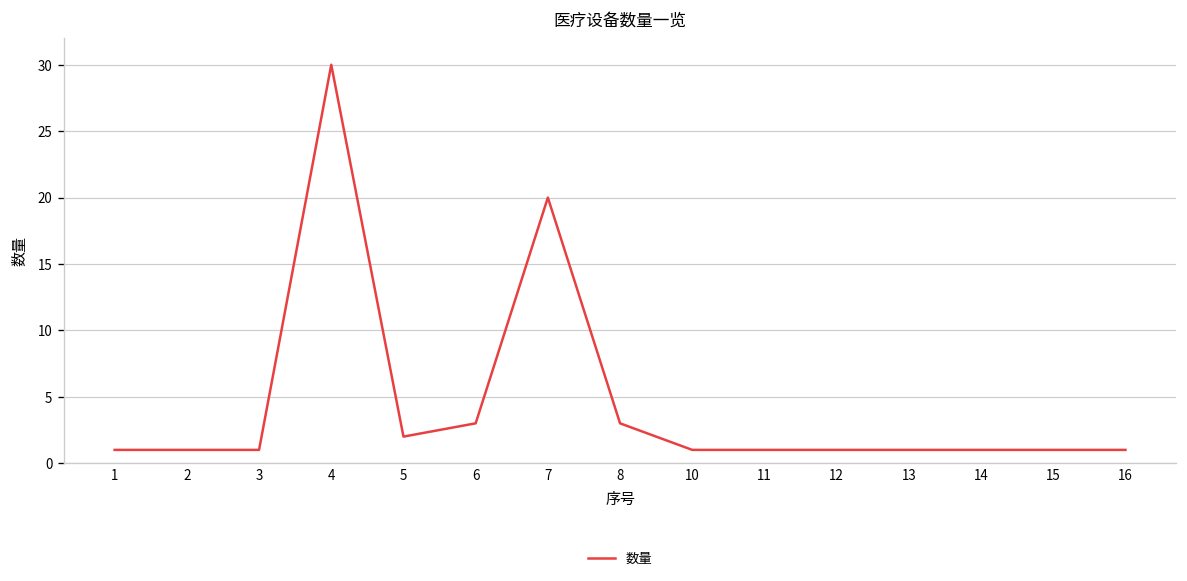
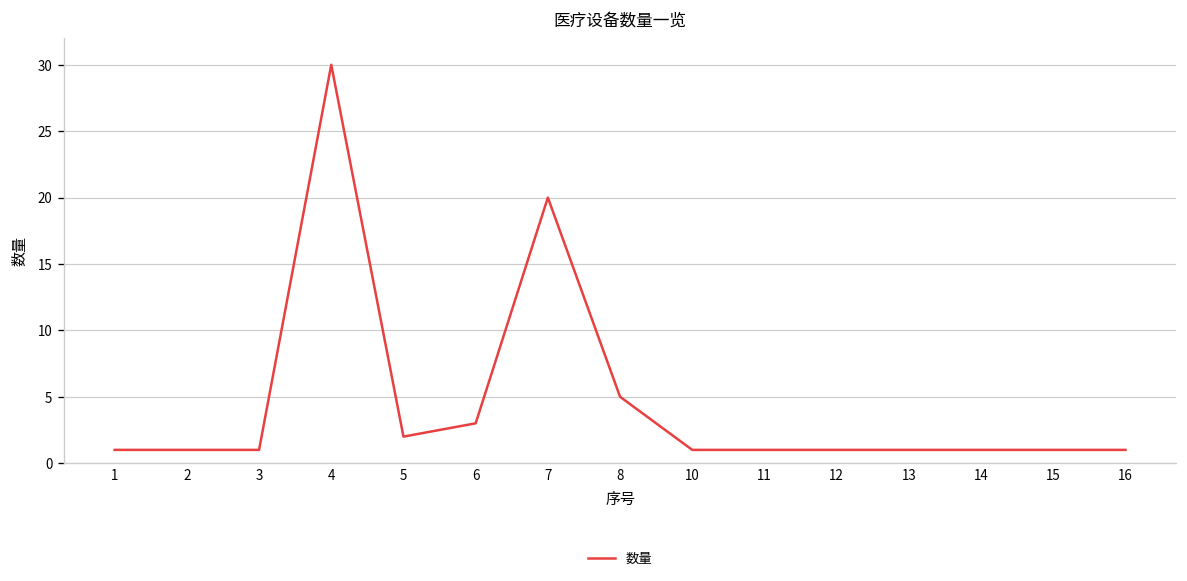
8: 3 -> 5
